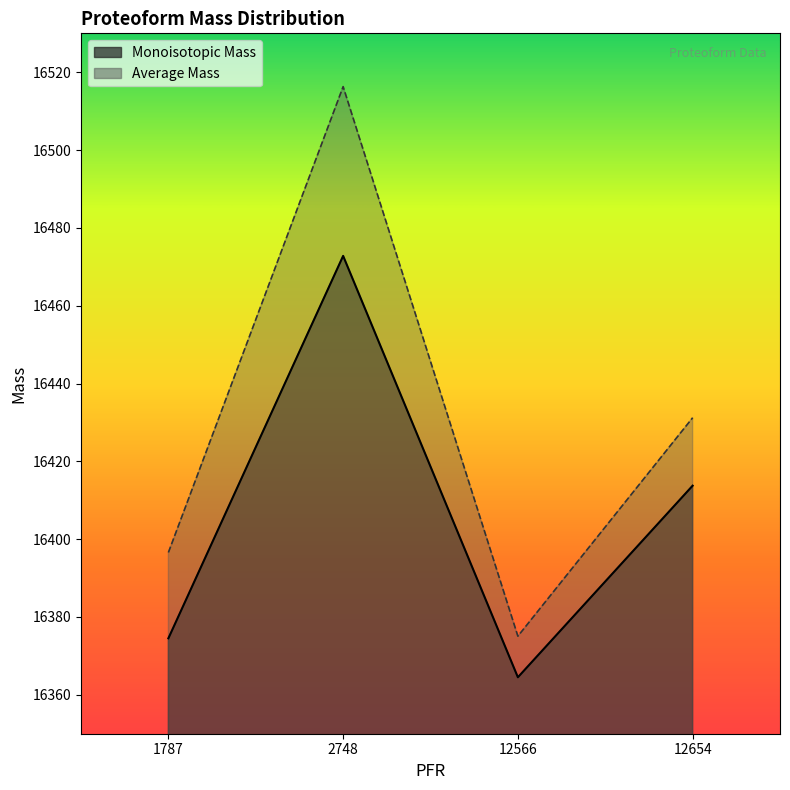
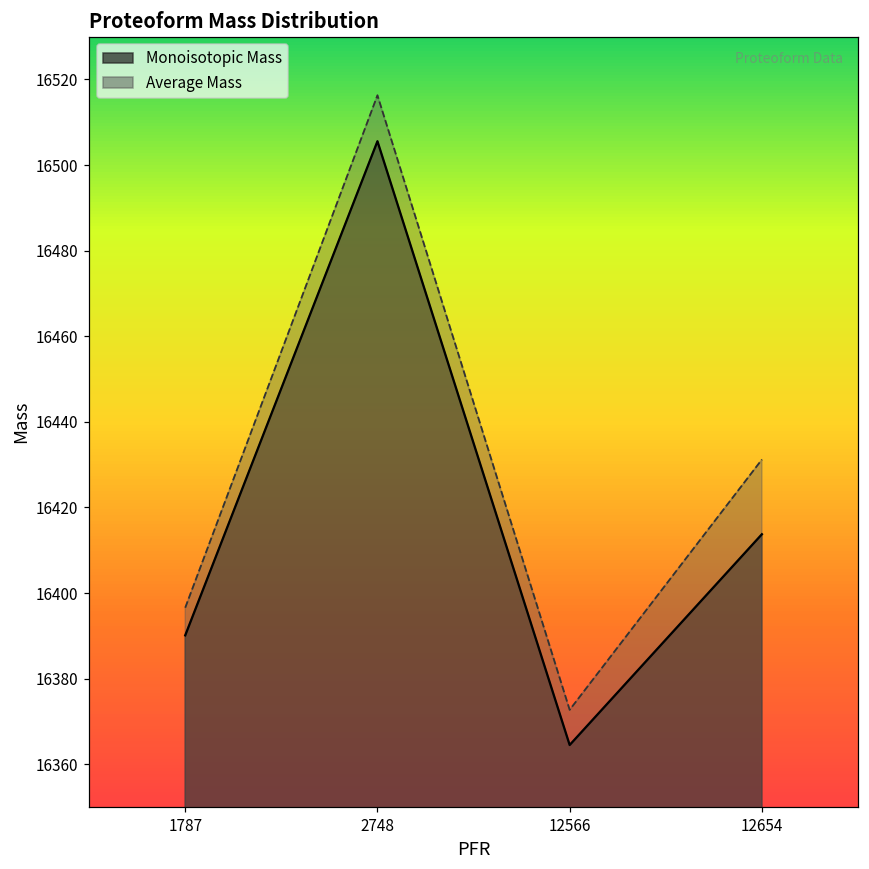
Monoisotopic Mass, 1787: 16375 -> 16390
Monoisotopic Mass, 2748: 16473 -> 16506
Average Mass, 12566: 16375 -> 16373
